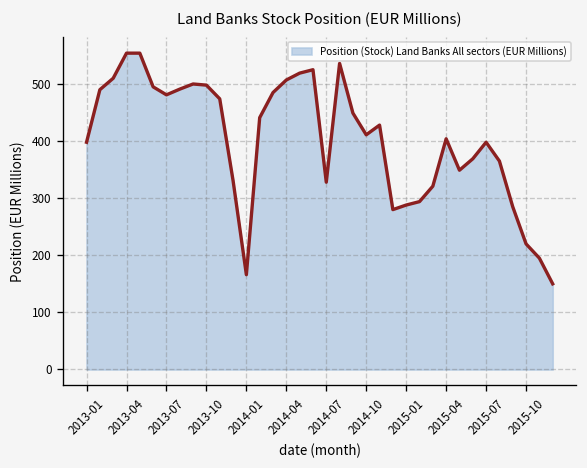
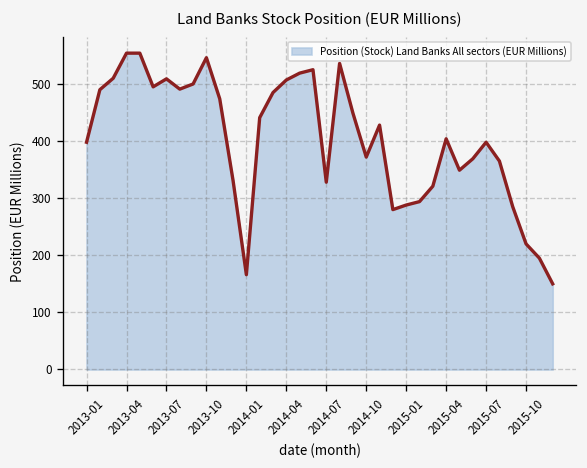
2013-07: 480 -> 510
2013-10: 500 -> 550
2014-10: 410 -> 370
